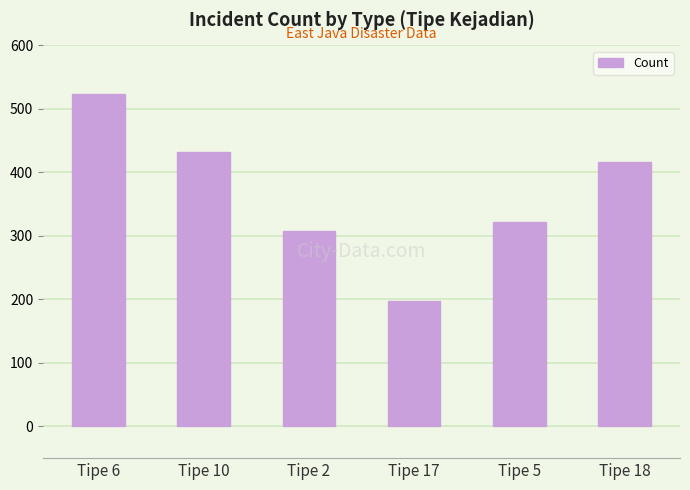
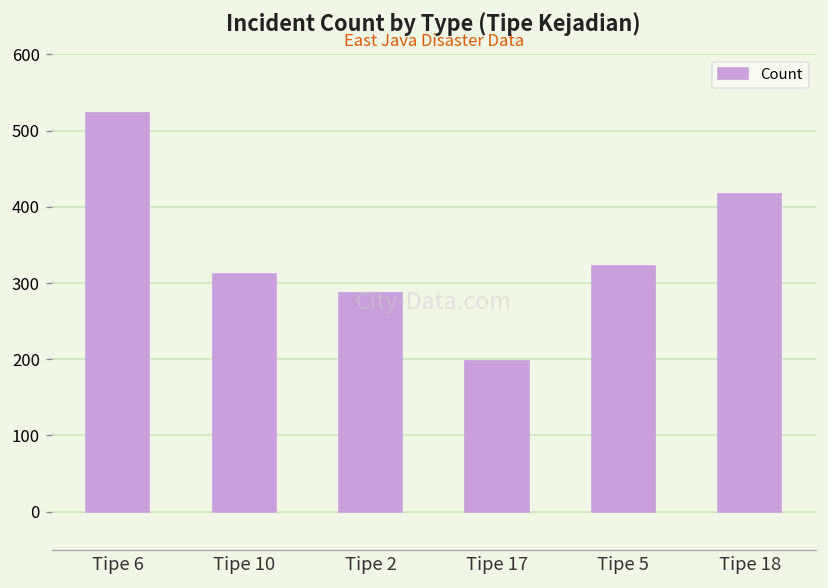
Tipe 10: 430 -> 310
Tipe 2: 310 -> 290
